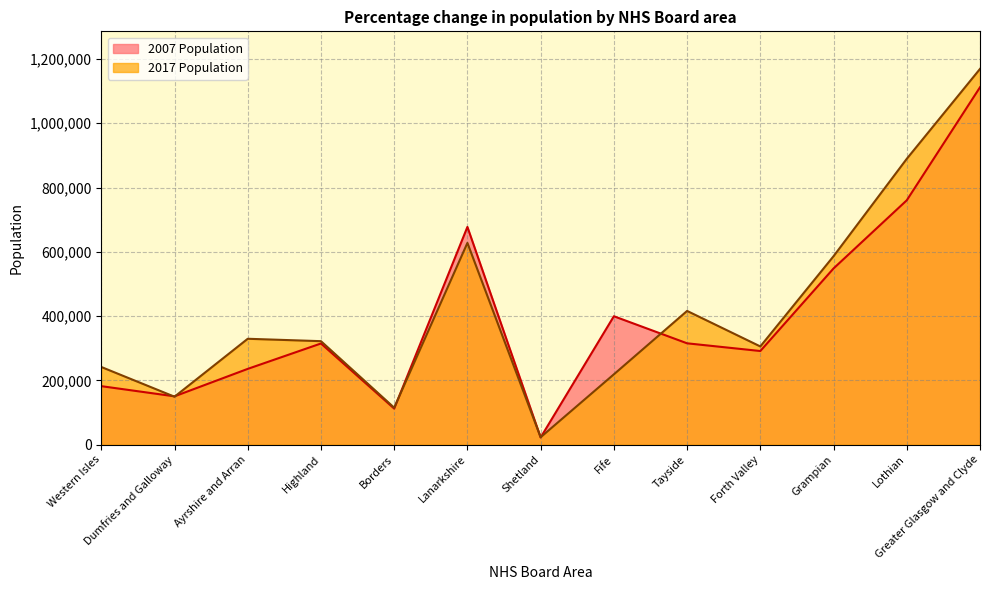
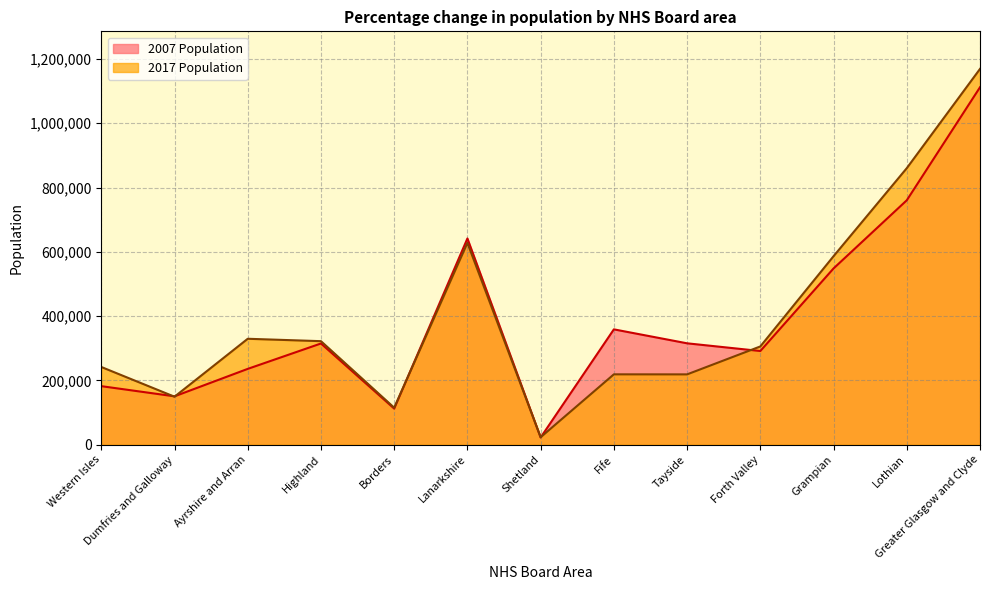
2007 Population, Lanarkshire: 680,000 -> 640,000
2007 Population, Fife: 400,000 -> 360,000
2017 Population, Tayside: 420,000 -> 220,000
2017 Population, Lothian: 890,000 -> 860,000
